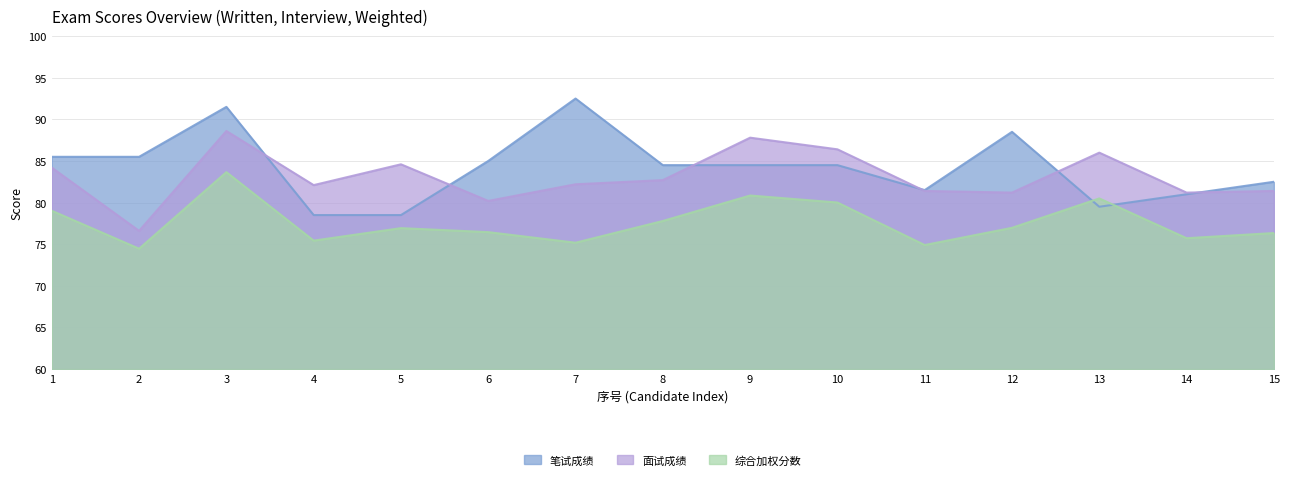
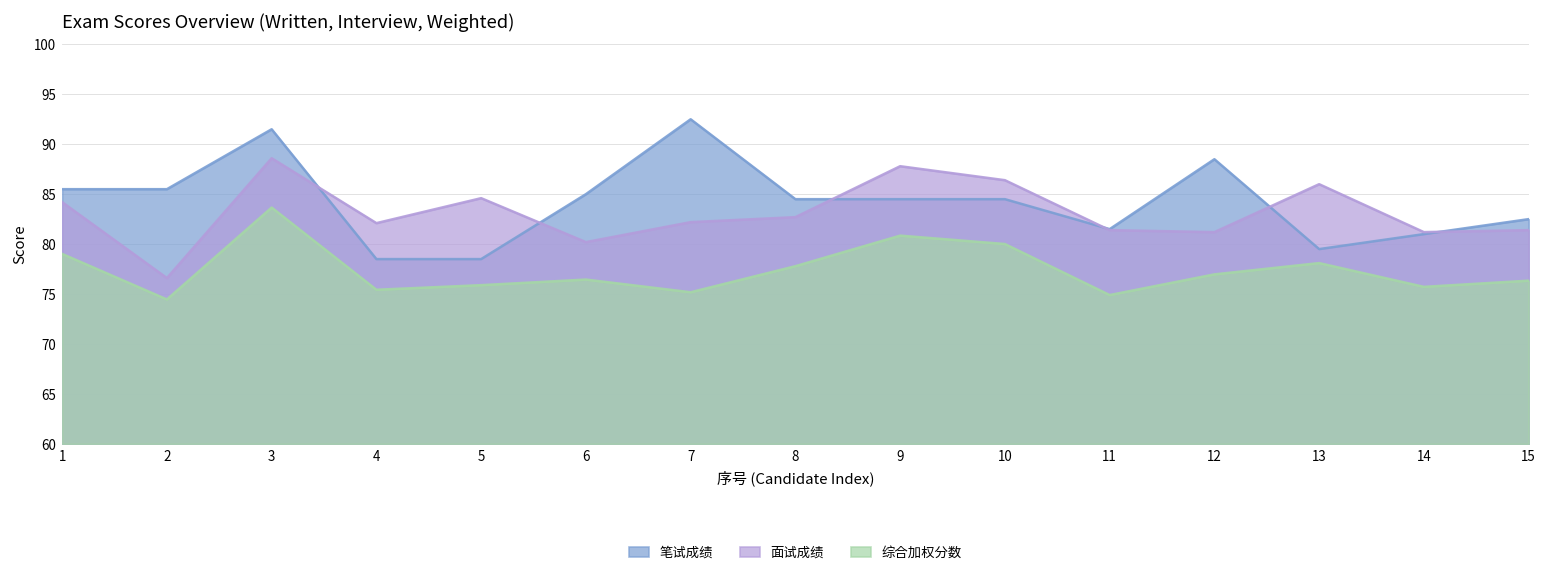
综合加权分数, 5: 77 -> 76
综合加权分数, 13: 81 -> 78
